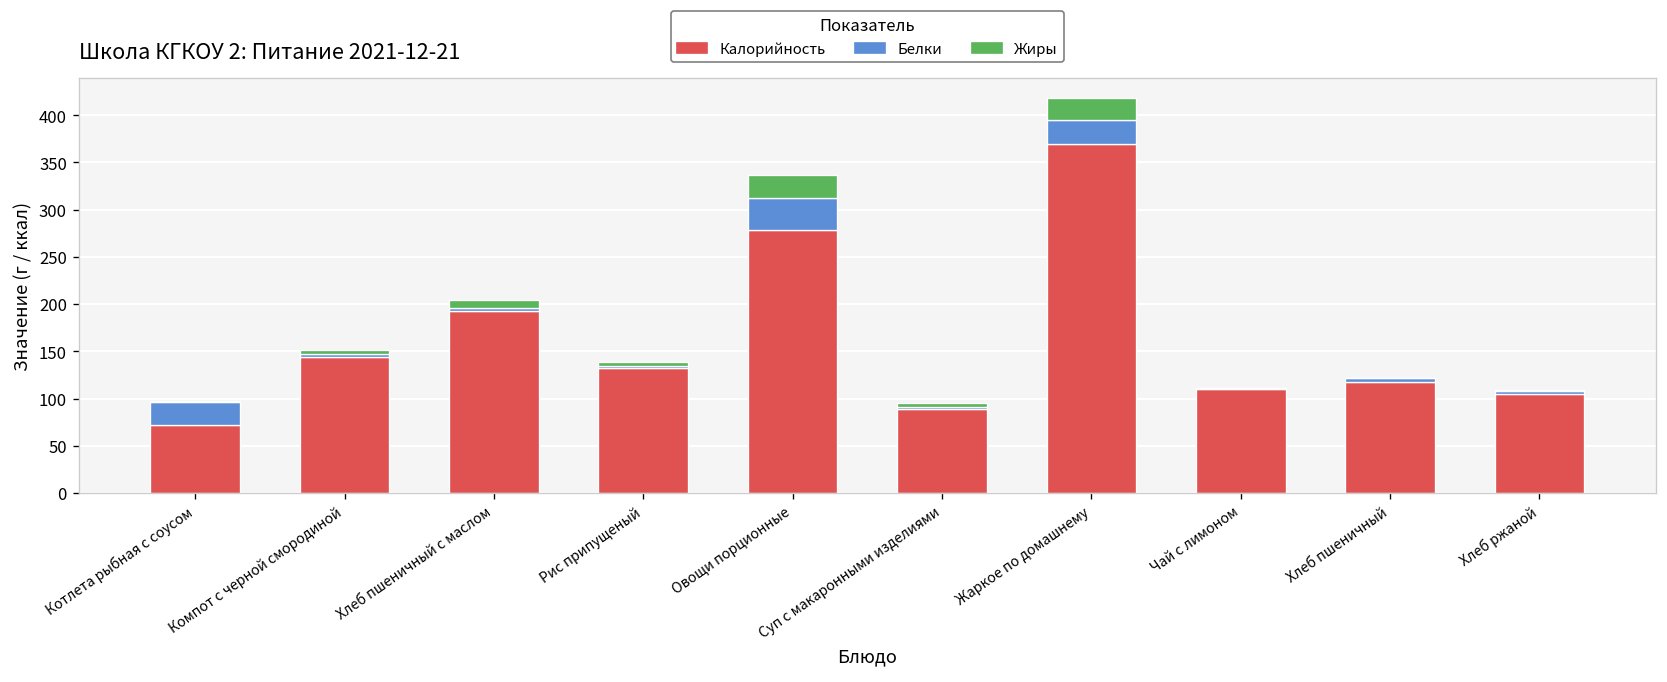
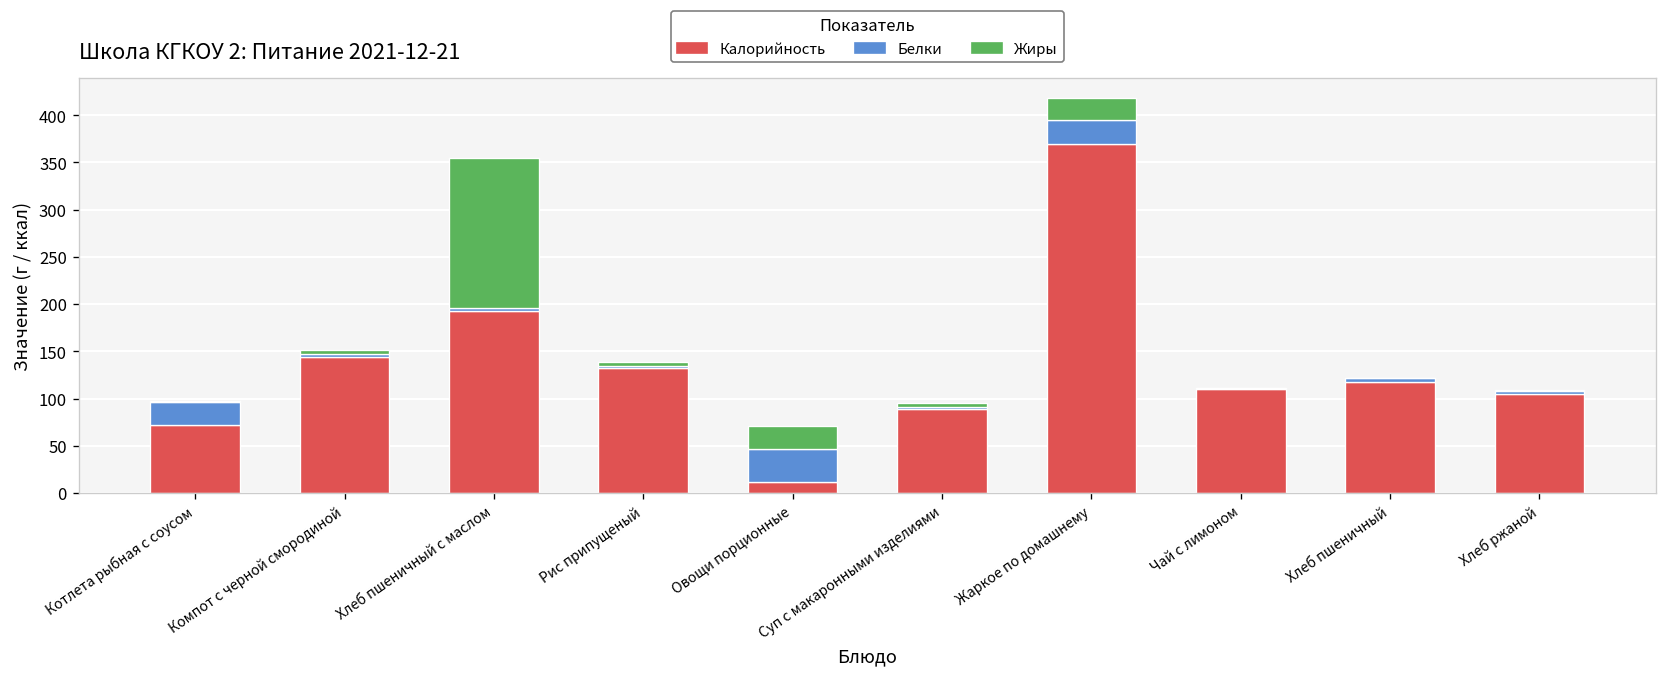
Жиры, Хлеб пшеничный с маслом: 10 -> 160
Калорийность, Овощи порционные: 280 -> 10
